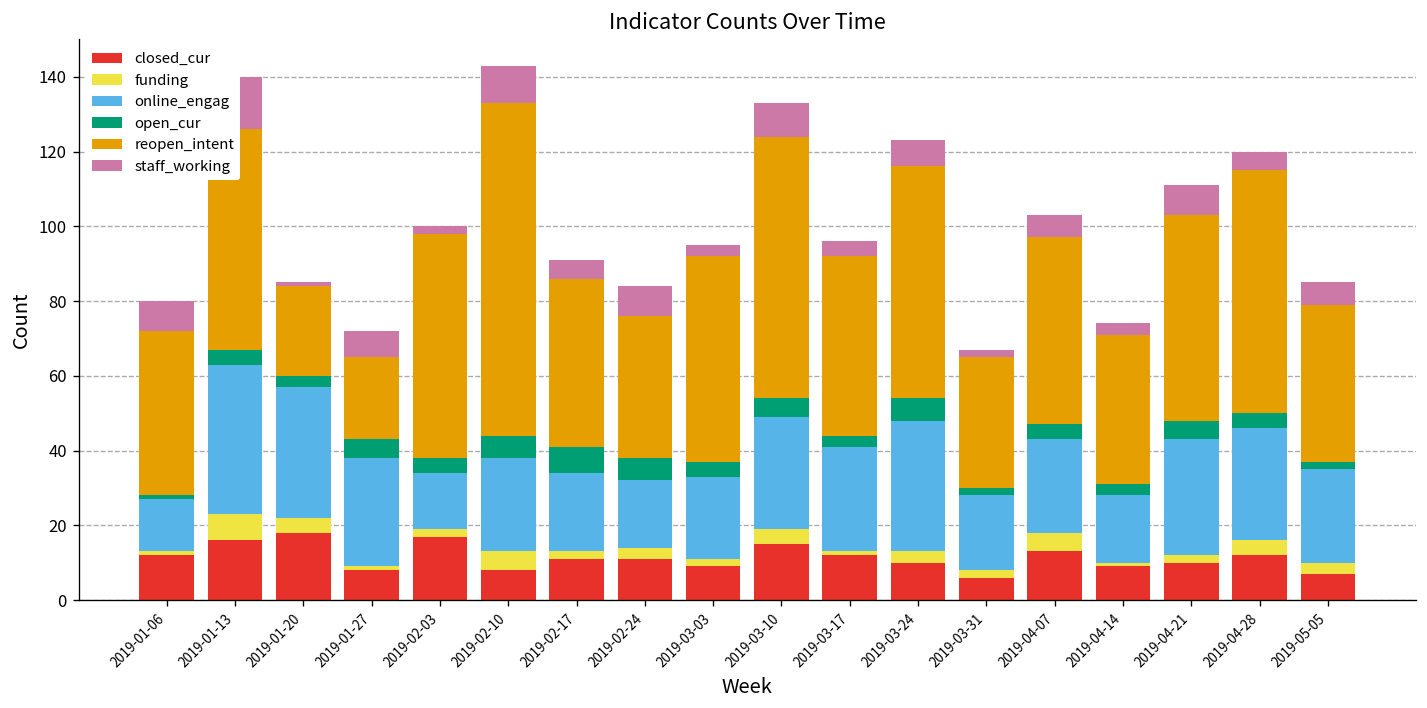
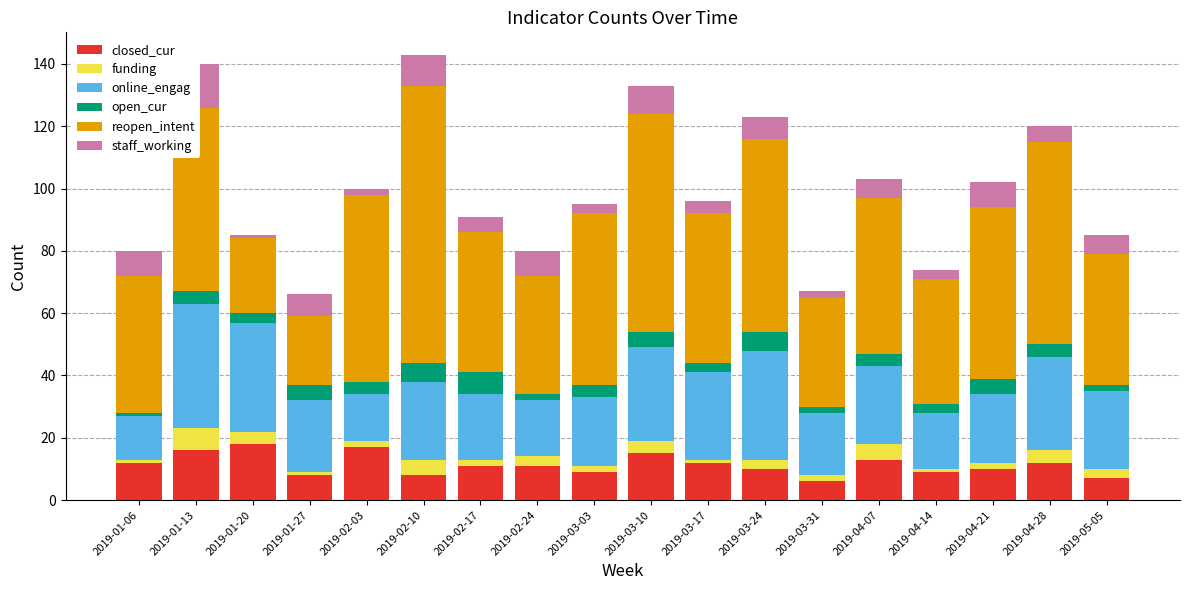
online_engag, 2019-01-27: 29 -> 23
open_cur, 2019-02-24: 6 -> 2
online_engag, 2019-04-21: 31 -> 22
